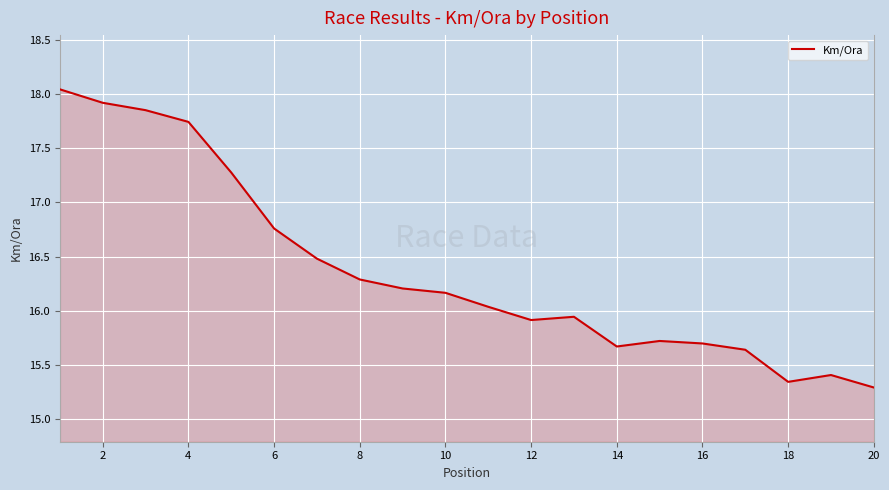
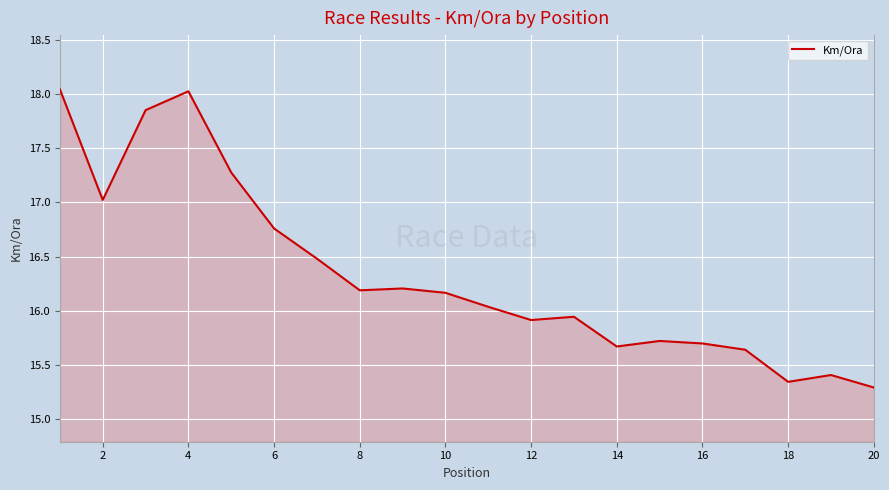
2: 17.92 -> 17.02
4: 17.74 -> 18.03
8: 16.29 -> 16.19
